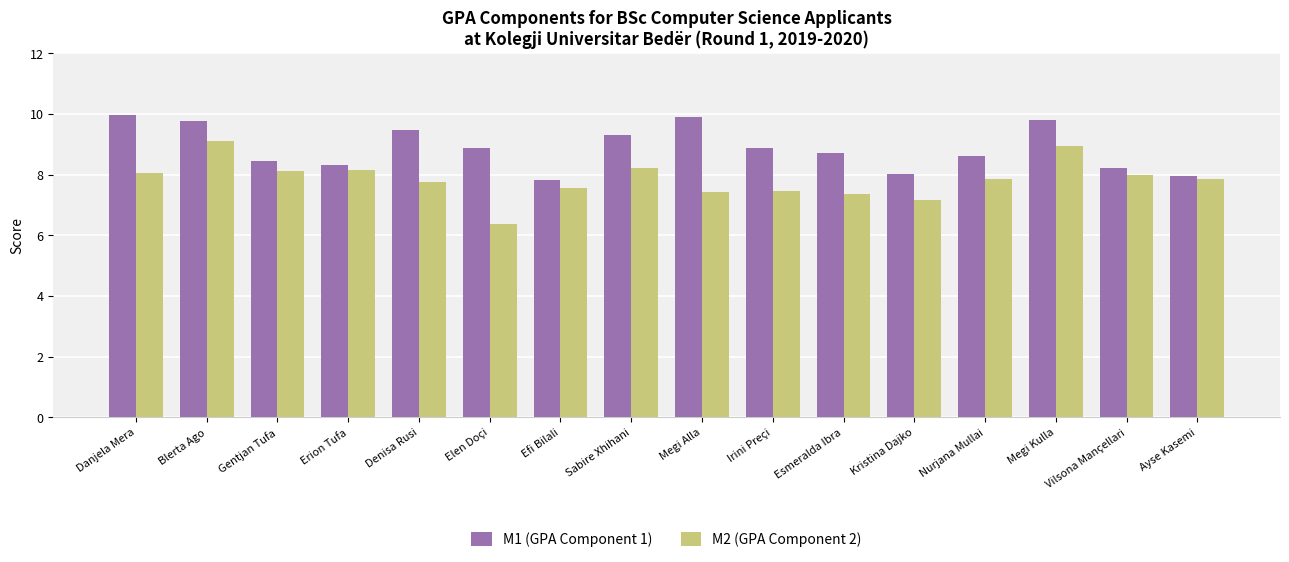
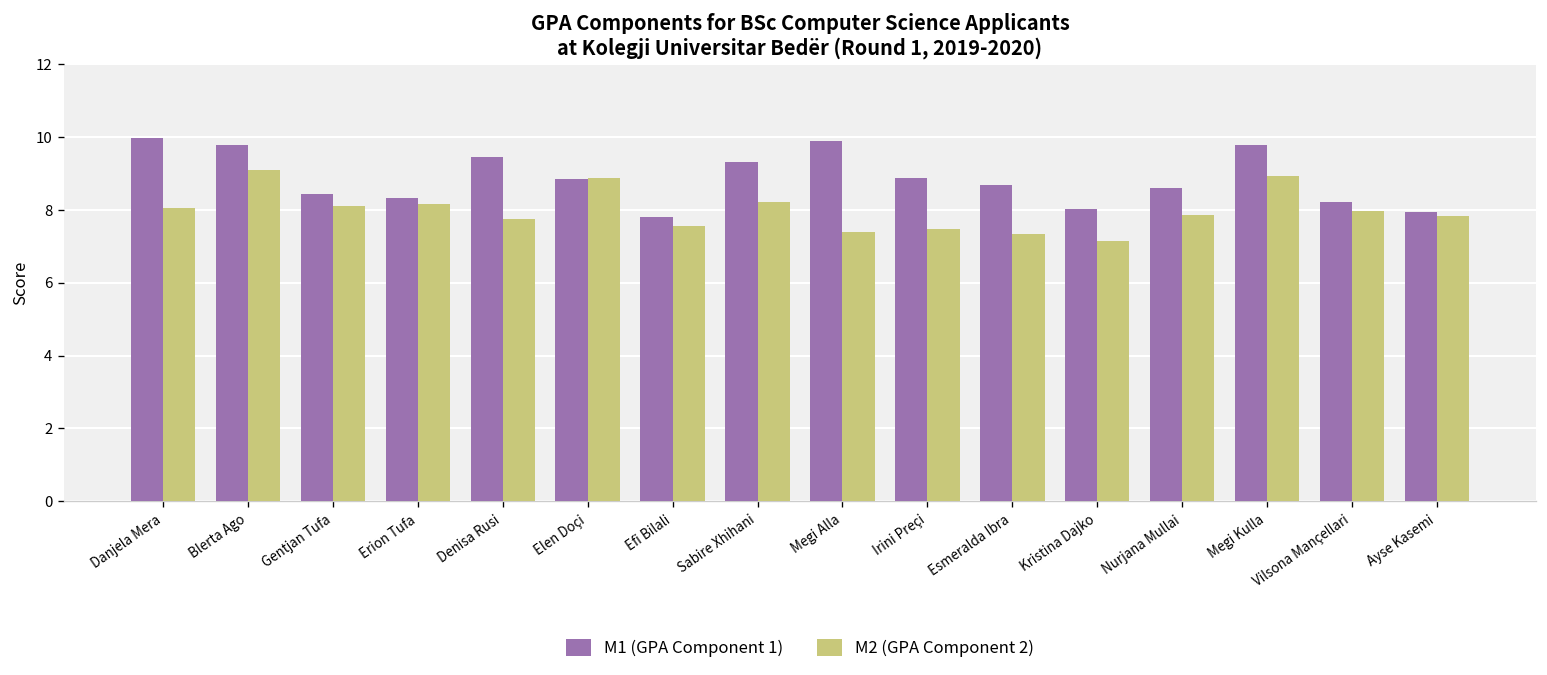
M2 (GPA Component 2), Elen Doçi: 6.4 -> 8.9
